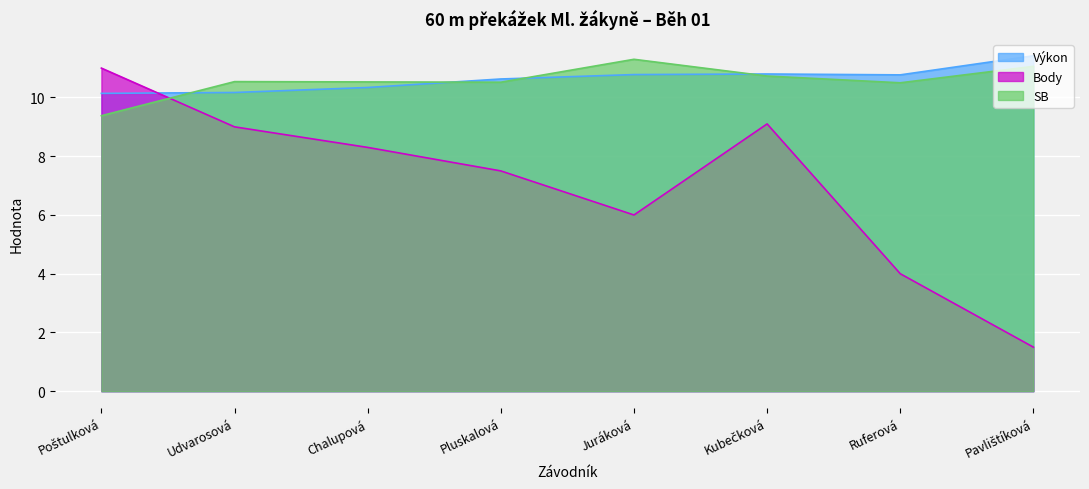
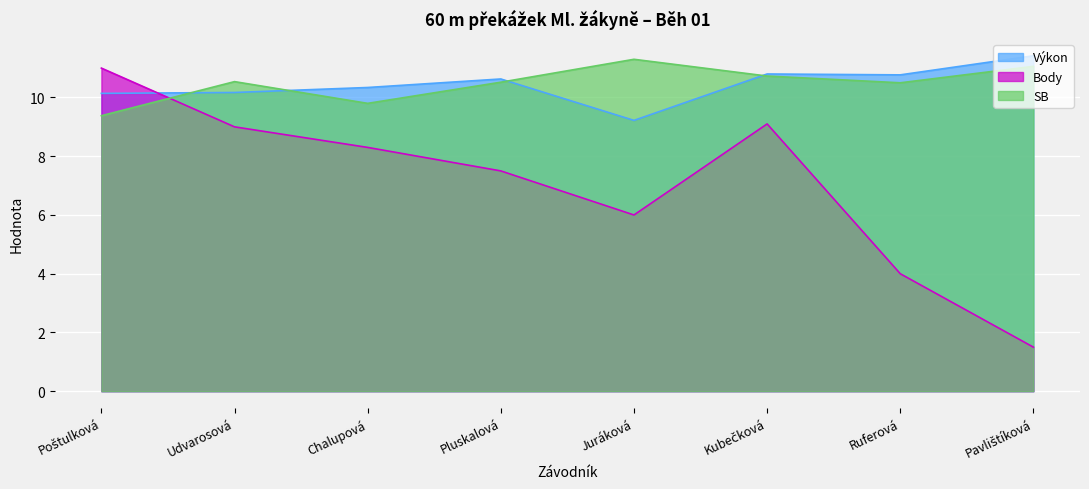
SB, Chalupová: 10.5 -> 9.8
Výkon, Juráková: 10.8 -> 9.2
